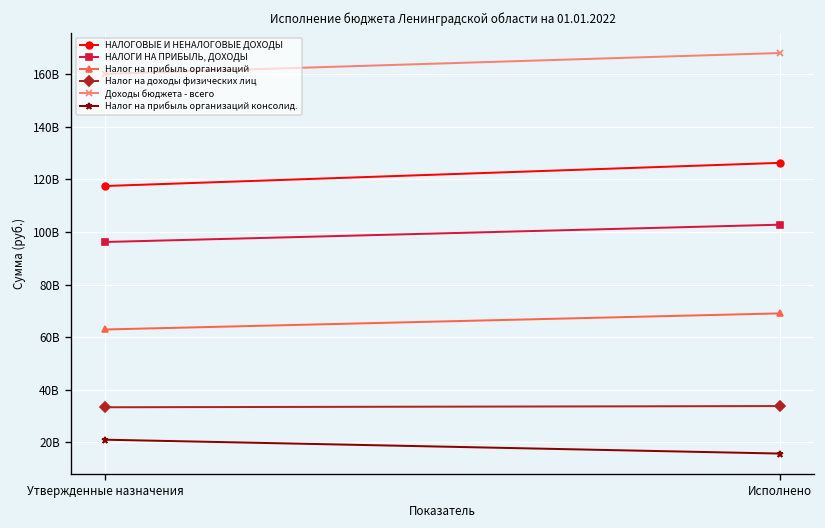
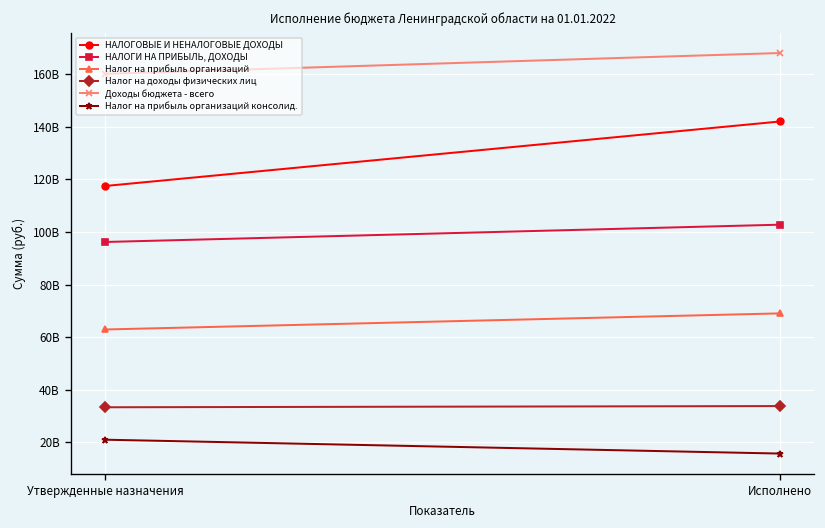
НАЛОГОВЫЕ И НЕНАЛОГОВЫЕ ДОХОДЫ, Исполнено: 126000000000 -> 142000000000
